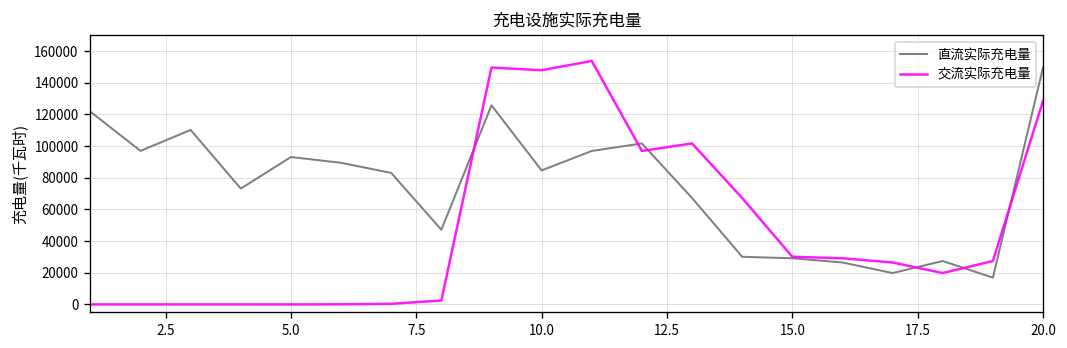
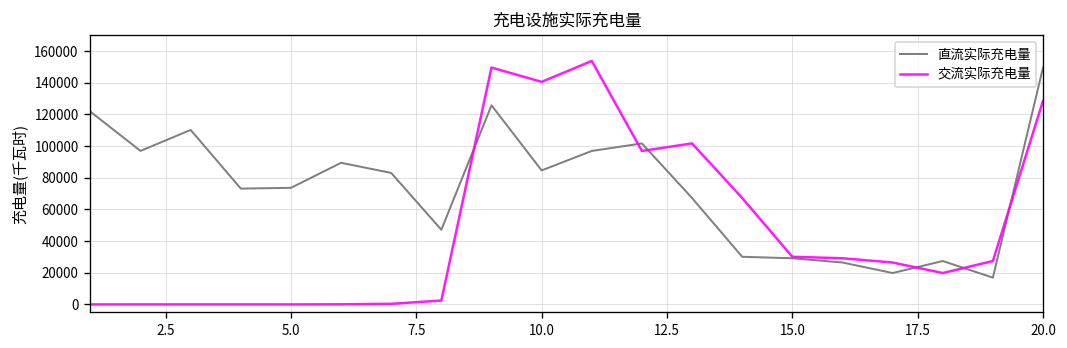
直流实际充电量, 5.0: 93000 -> 74000
交流实际充电量, 10.0: 148000 -> 141000
